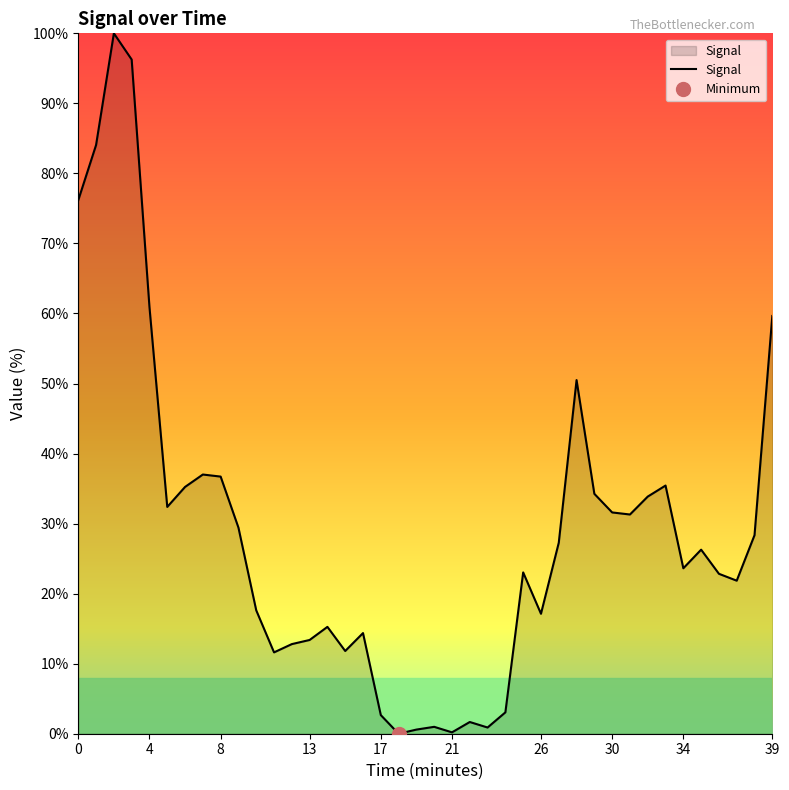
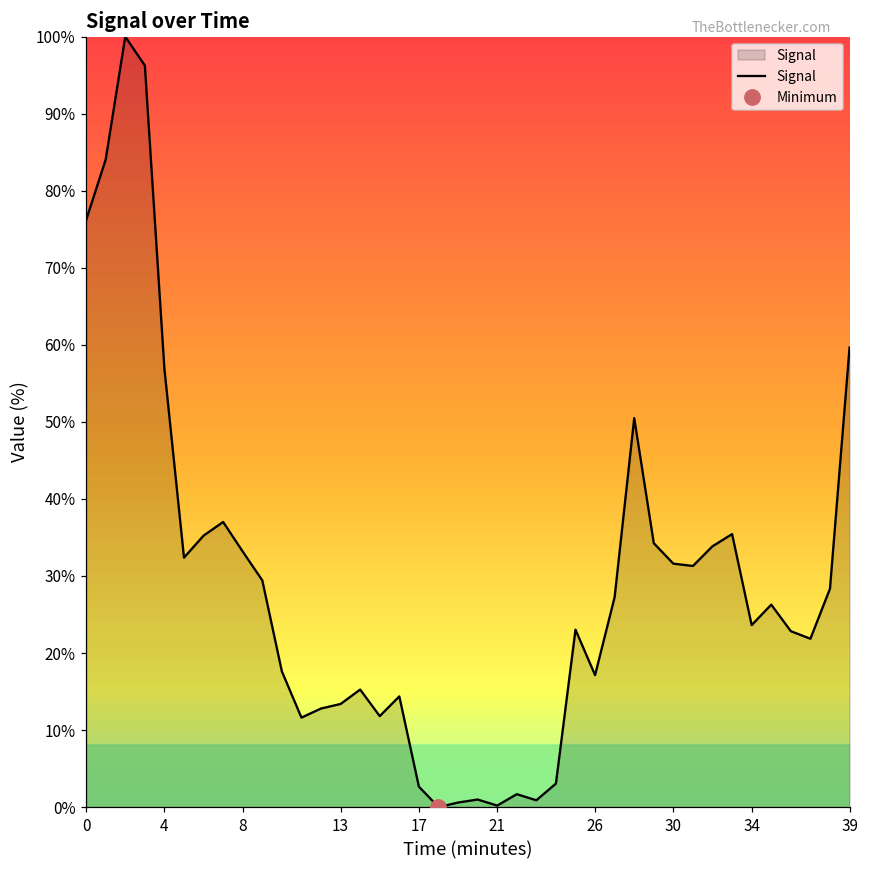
Signal, 4: 61% -> 57%
Signal, 8: 37% -> 33%
